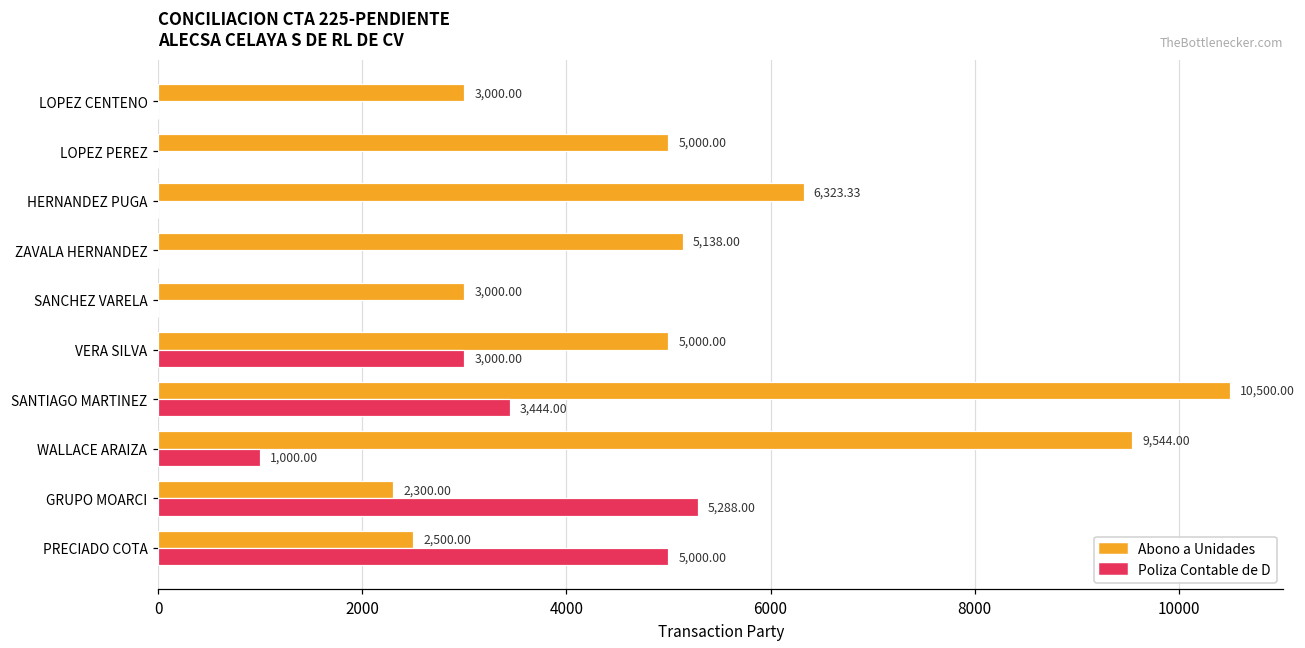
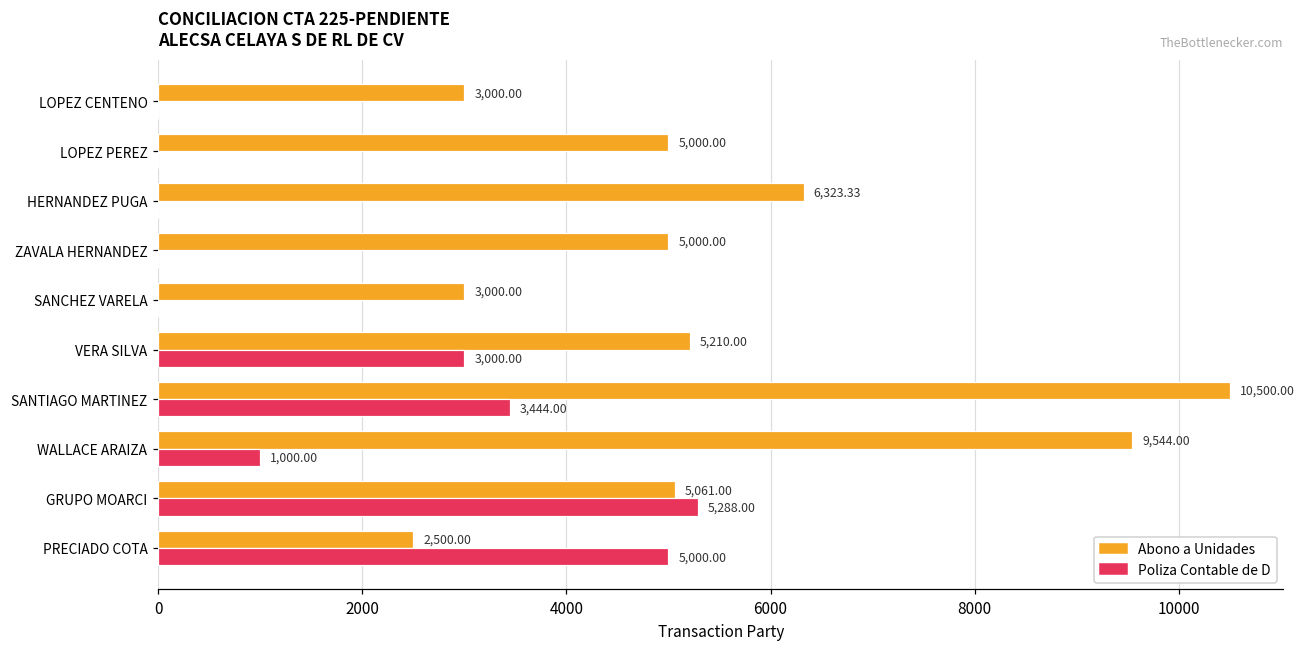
Abono a Unidades, ZAVALA HERNANDEZ: 5,138.00 -> 5,000.00
Abono a Unidades, VERA SILVA: 5,000.00 -> 5,210.00
Abono a Unidades, GRUPO MOARCI: 2,300.00 -> 5,061.00
